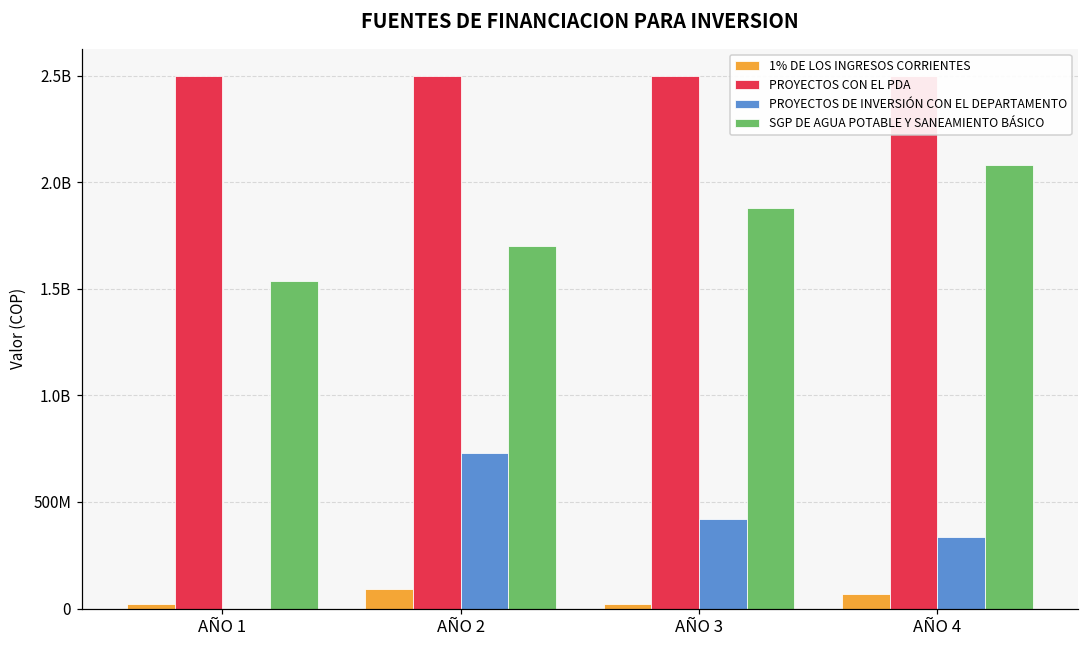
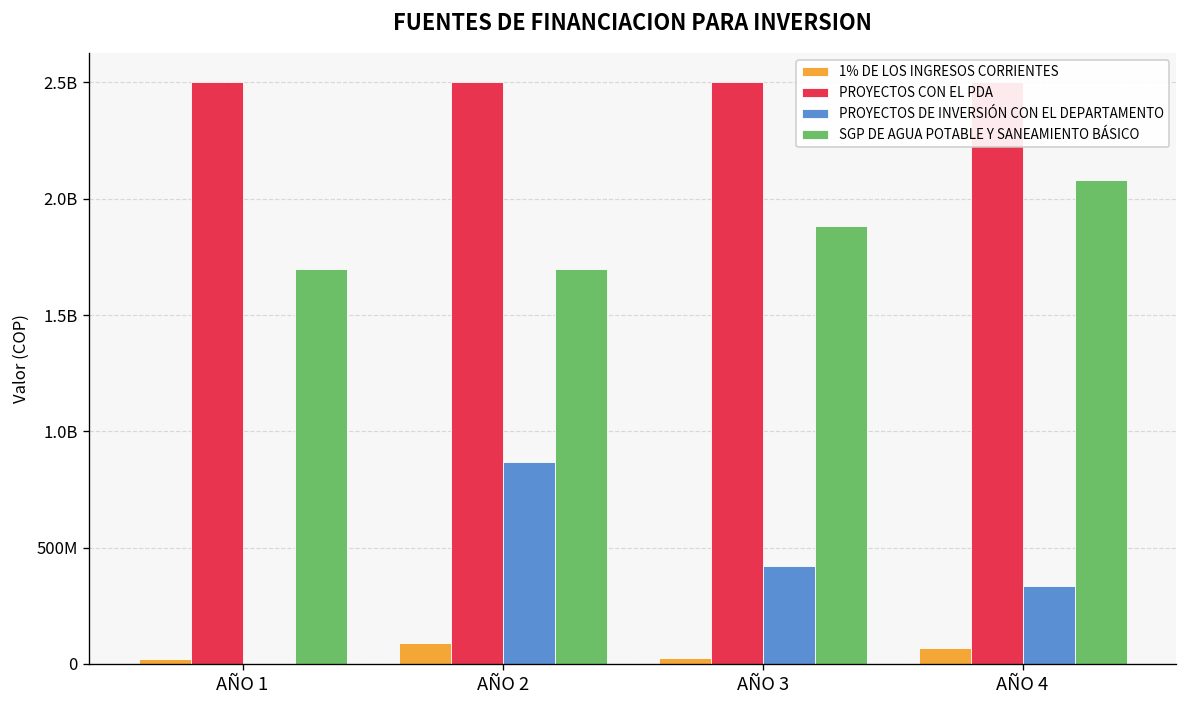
SGP DE AGUA POTABLE Y SANEAMIENTO BÁSICO, AÑO 1: 1540000000 -> 1700000000
PROYECTOS DE INVERSIÓN CON EL DEPARTAMENTO, AÑO 2: 730000000 -> 870000000
